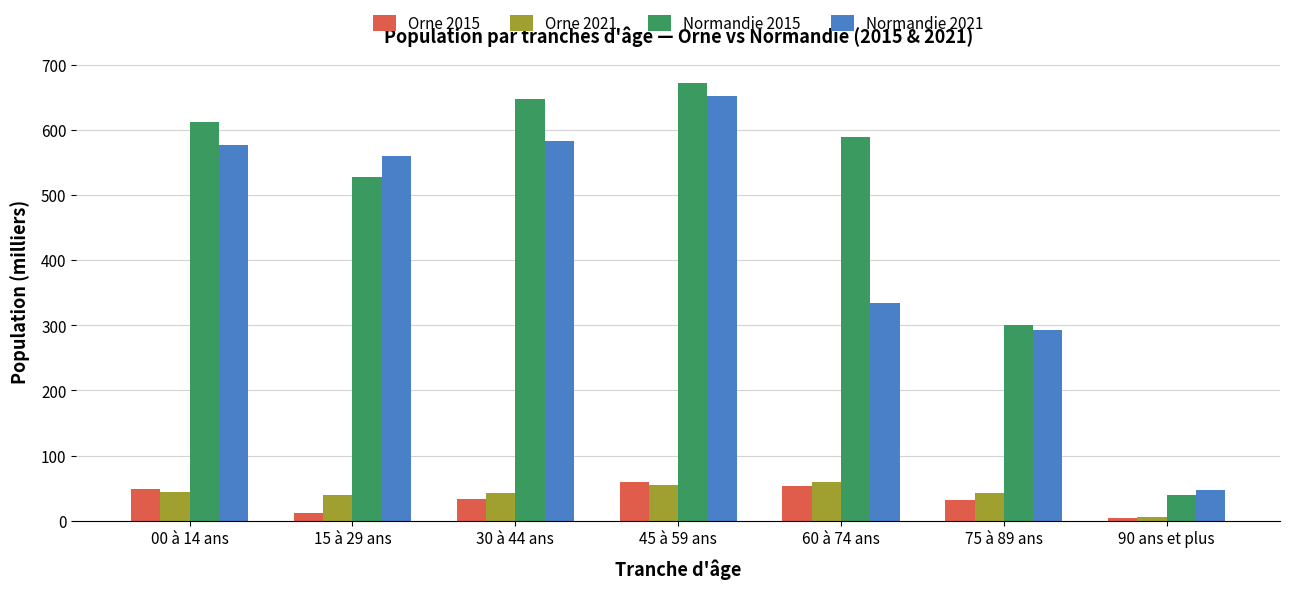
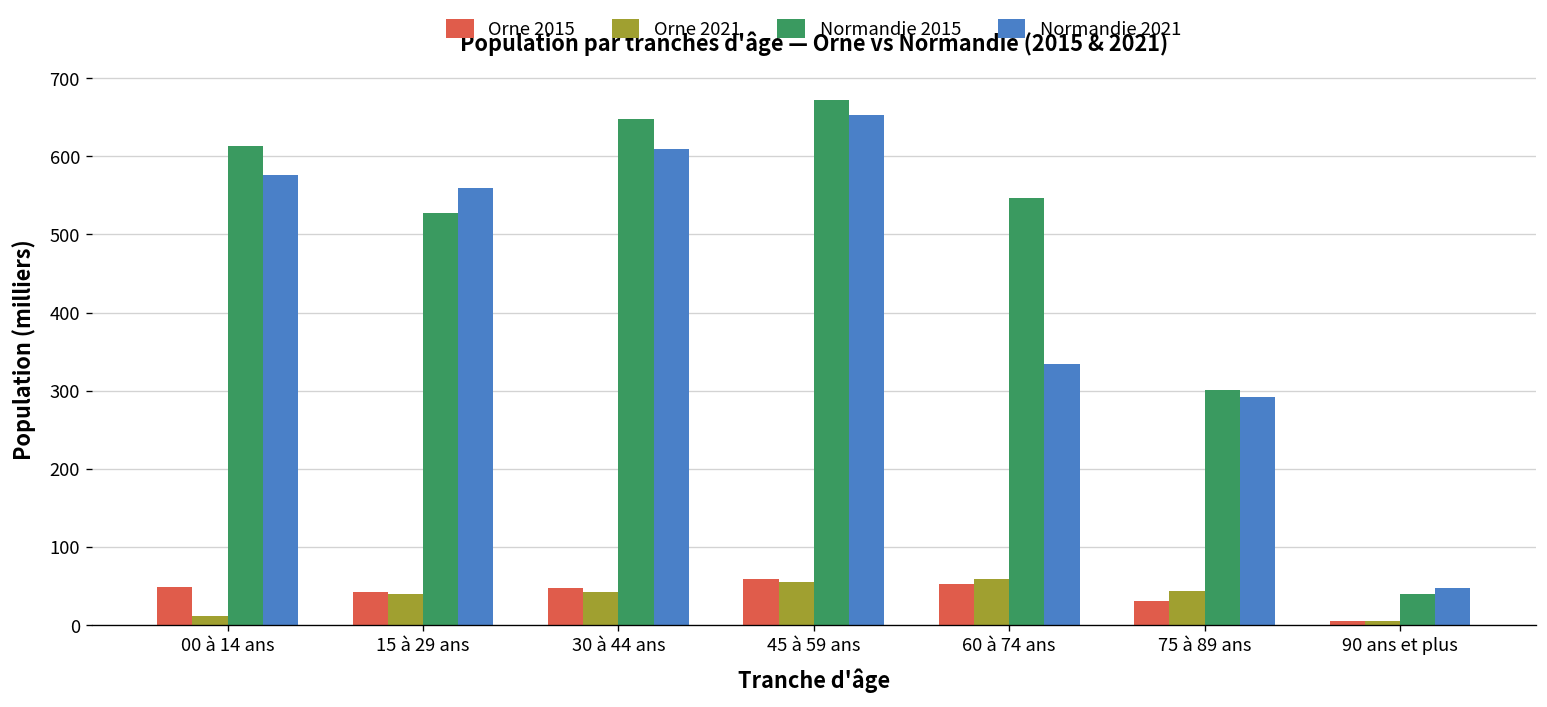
Orne 2021, 00 à 14 ans: 40 -> 10
Orne 2015, 15 à 29 ans: 10 -> 40
Orne 2015, 30 à 44 ans: 30 -> 50
Normandie 2021, 30 à 44 ans: 580 -> 610
Normandie 2015, 60 à 74 ans: 590 -> 550
